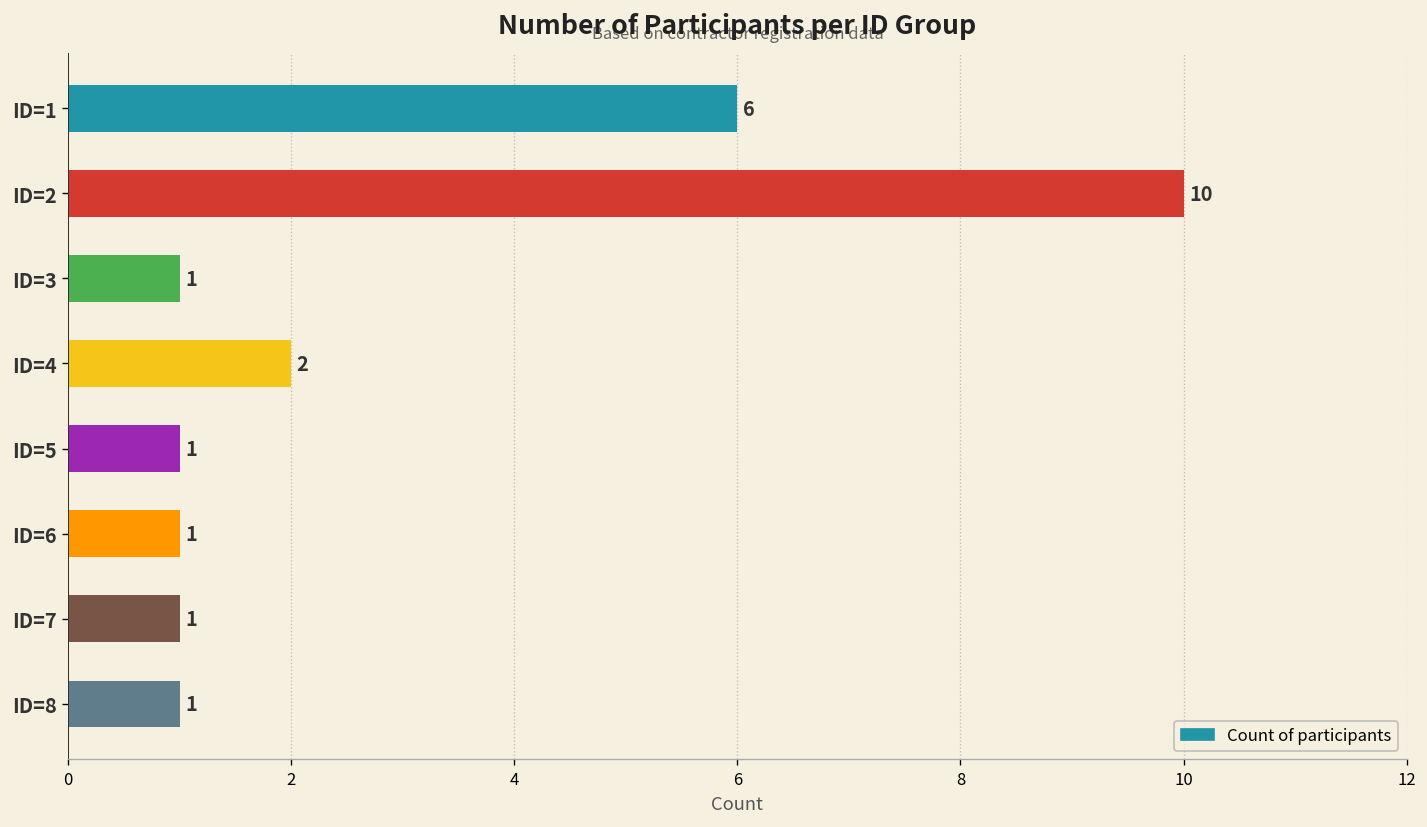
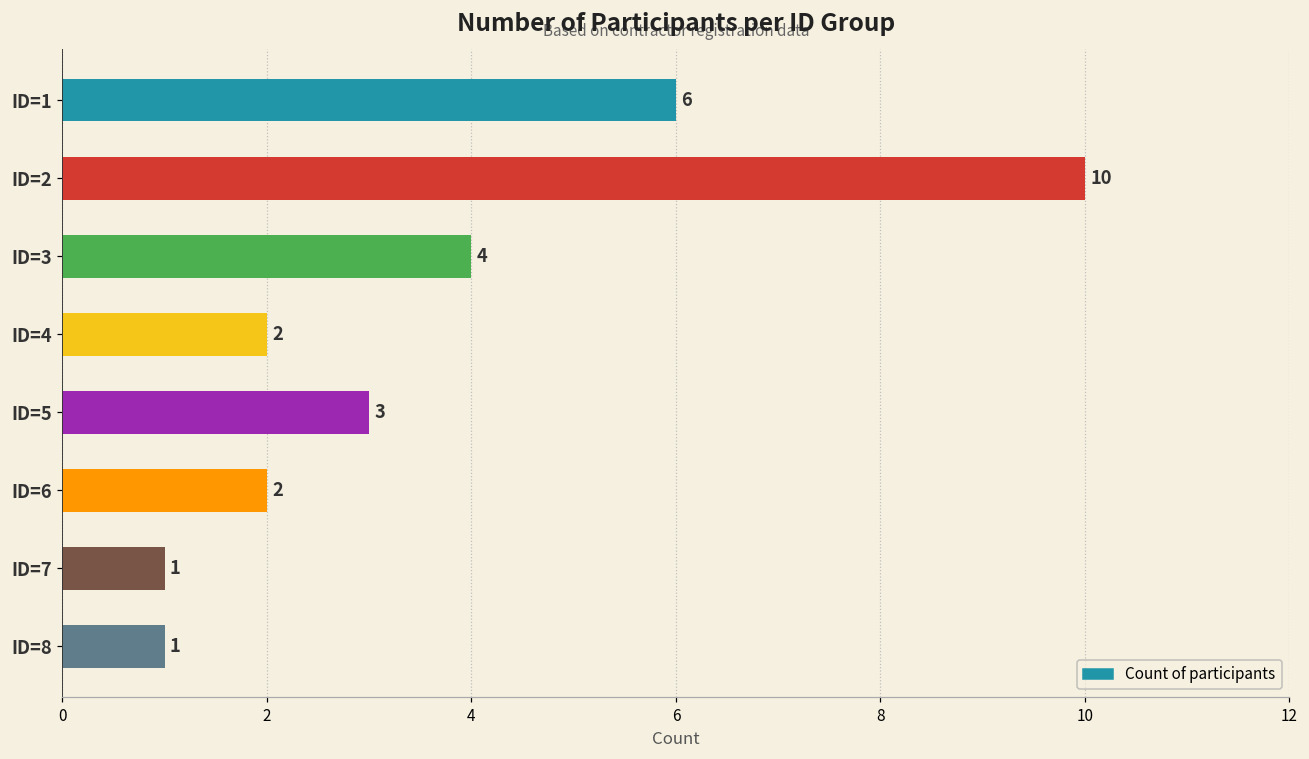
ID=3: 1 -> 4
ID=5: 1 -> 3
ID=6: 1 -> 2
